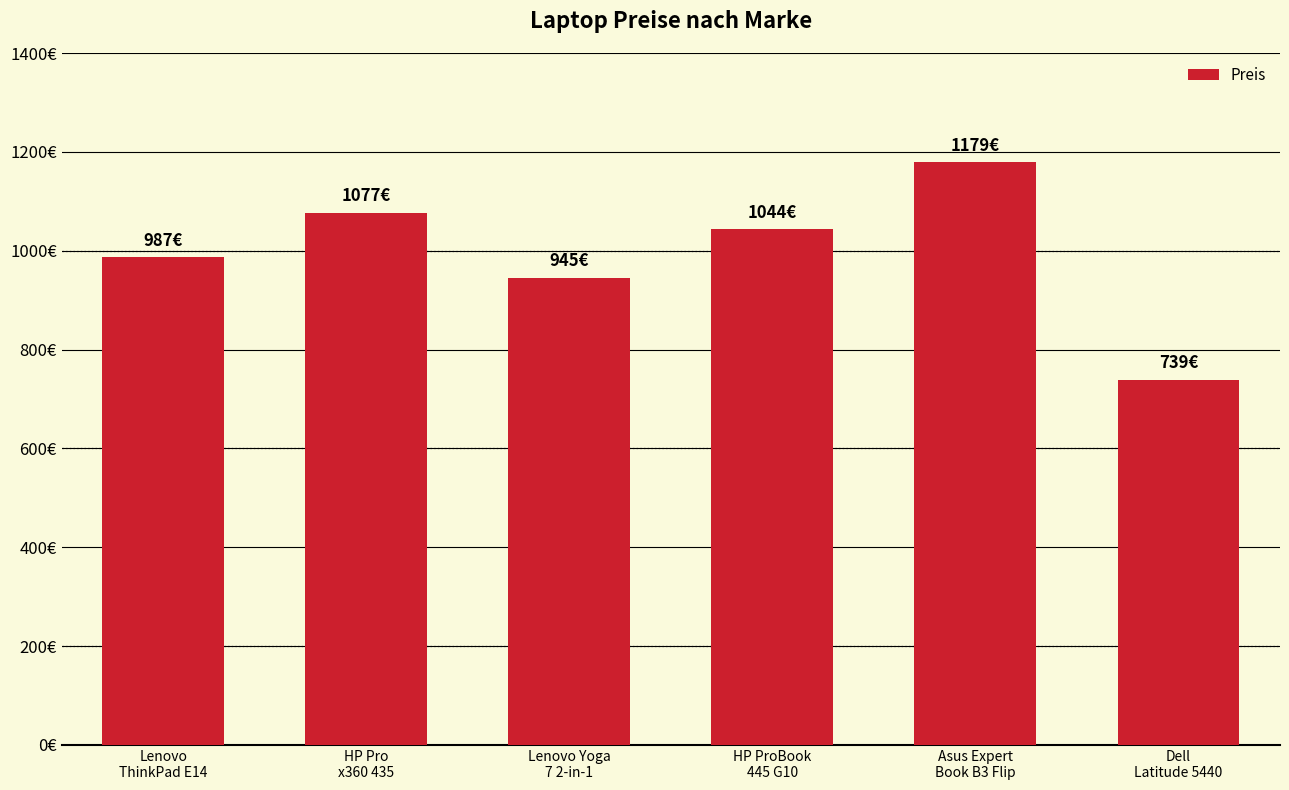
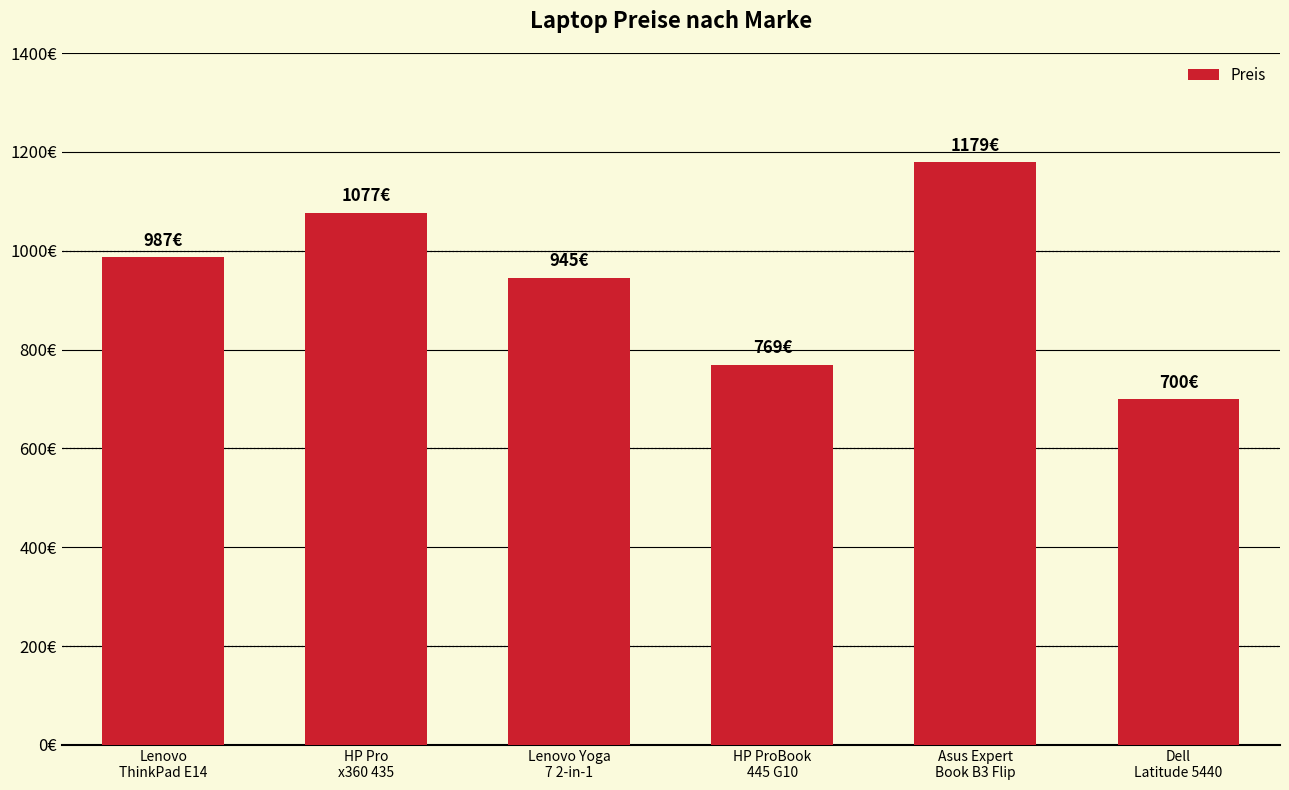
HP ProBook 445 G10: 1044€ -> 769€
Dell Latitude 5440: 739€ -> 700€
